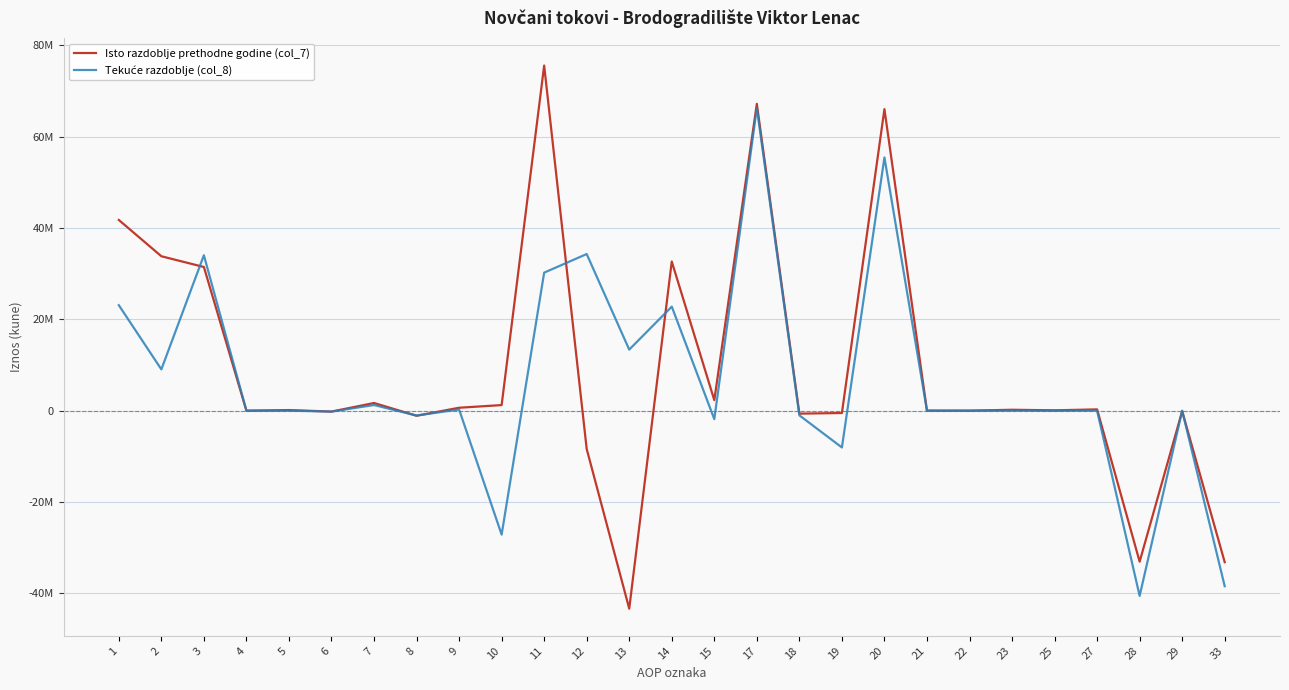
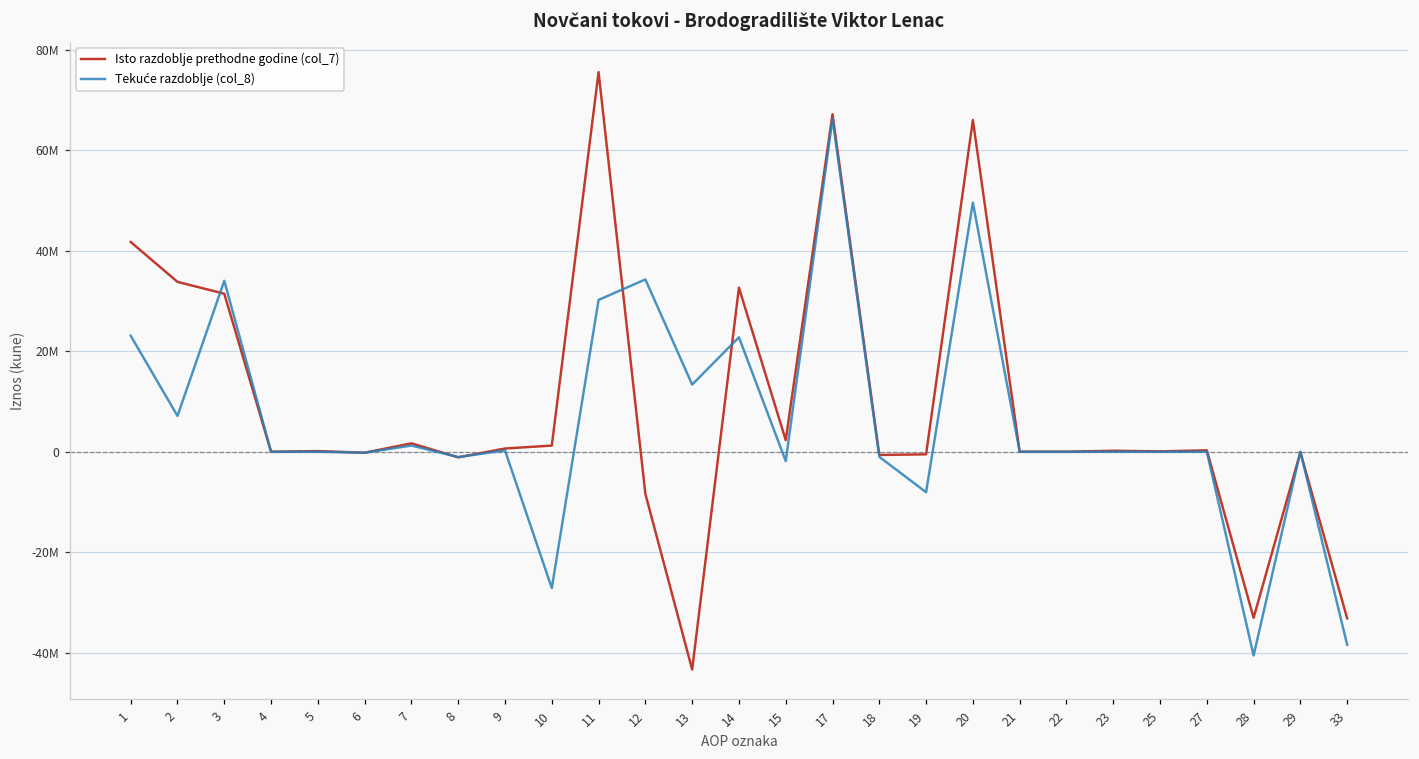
Tekuće razdoblje (col_8), 2: 9000000 -> 7000000
Tekuće razdoblje (col_8), 20: 55000000 -> 50000000
